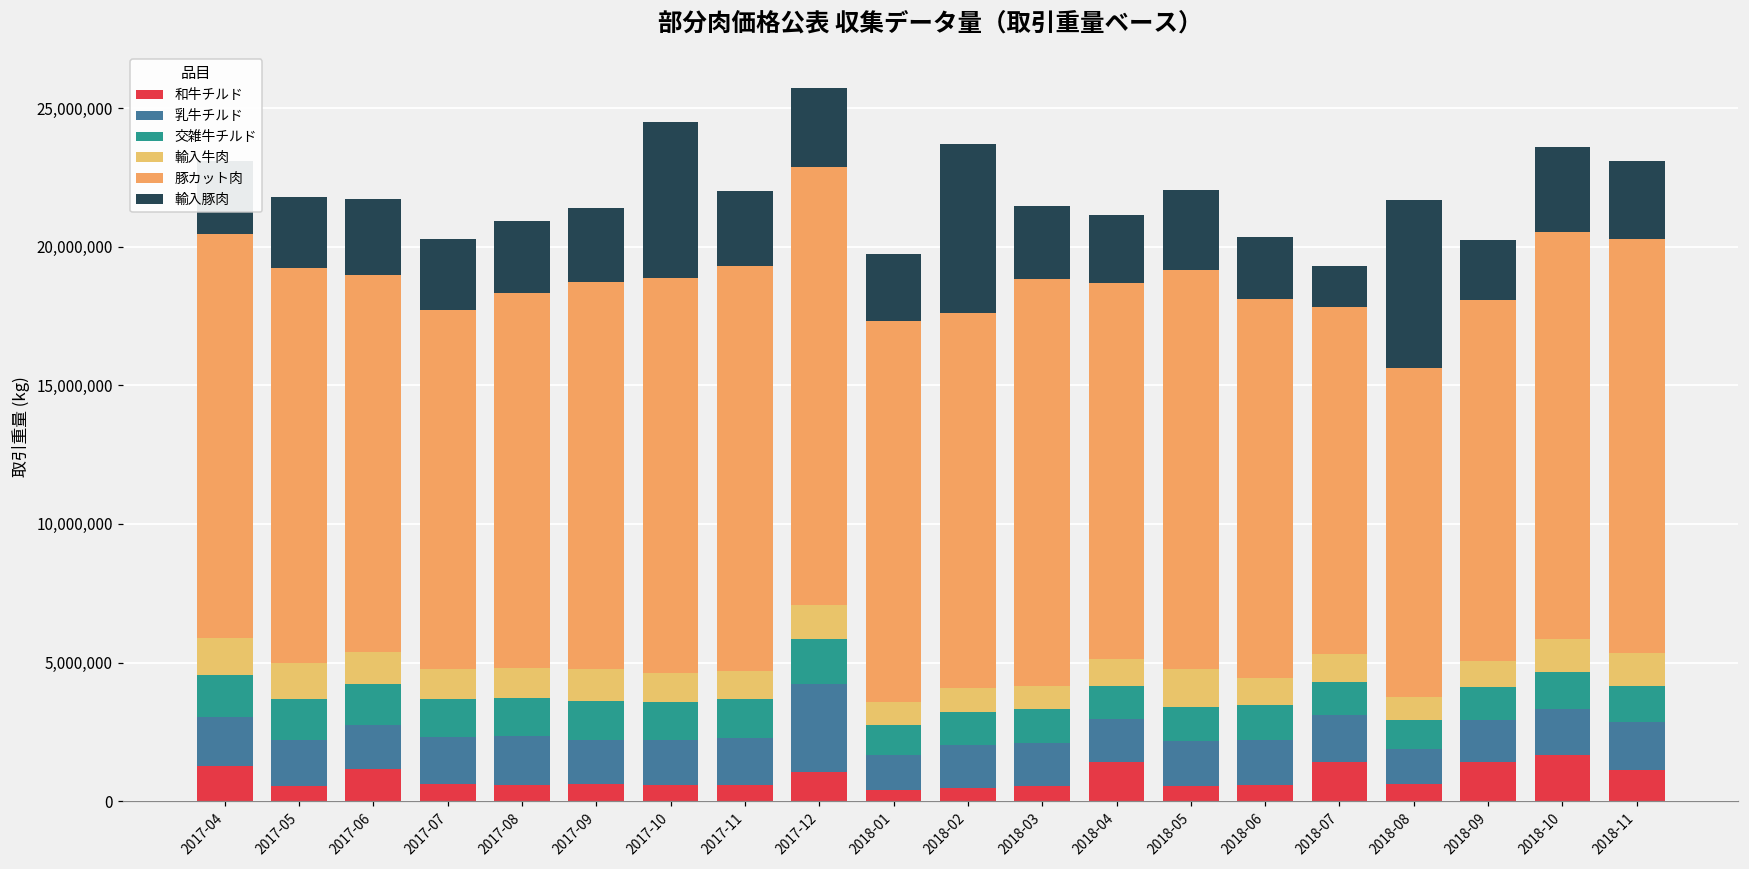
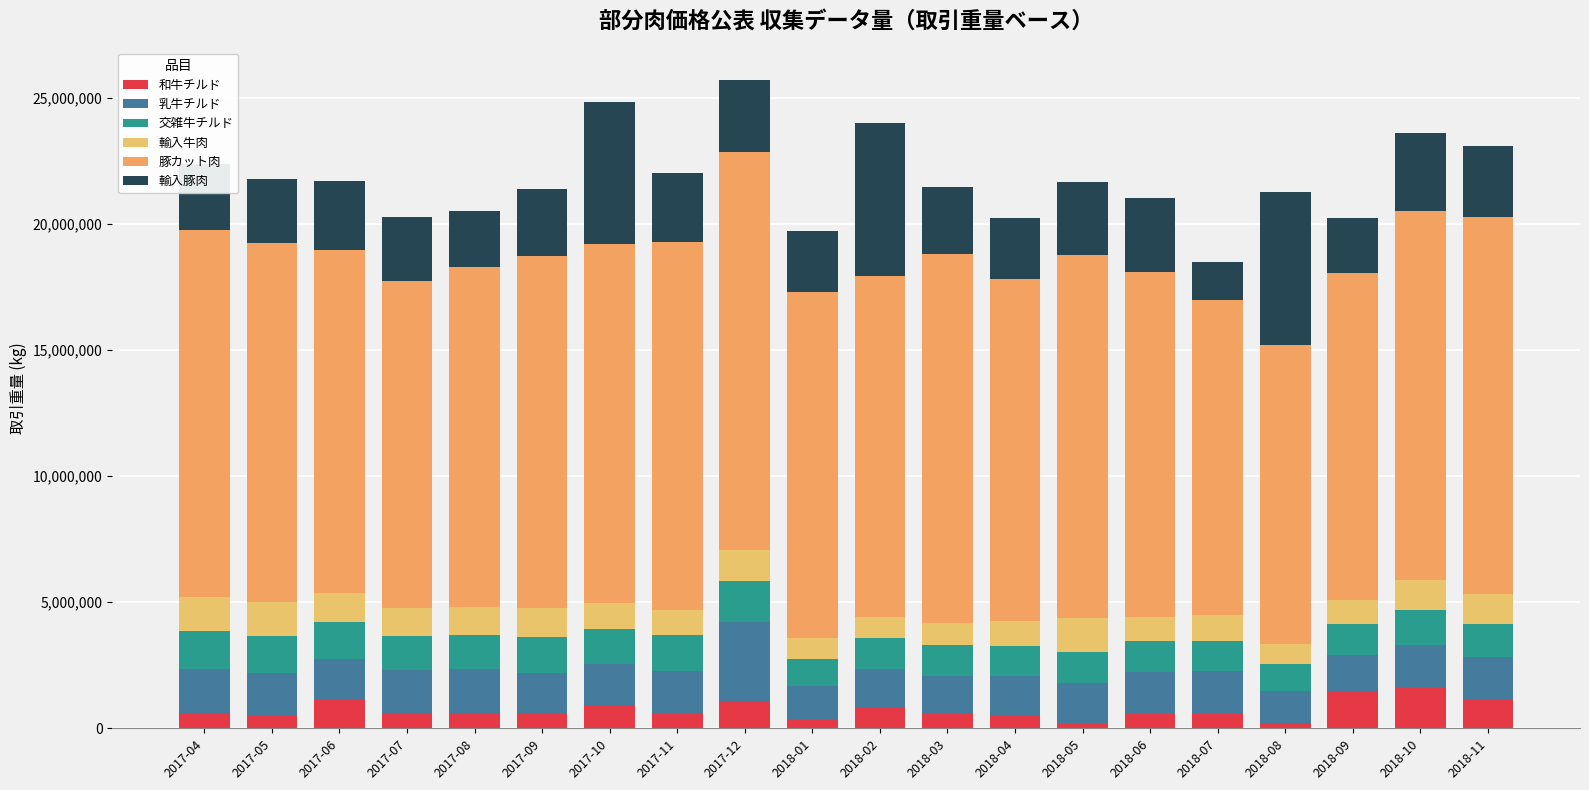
和牛チルド, 2017-04: 1,300,000 -> 600,000
輸入豚肉, 2017-08: 2,600,000 -> 2,200,000
和牛チルド, 2017-10: 600,000 -> 900,000
和牛チルド, 2018-02: 500,000 -> 800,000
和牛チルド, 2018-04: 1,400,000 -> 500,000
和牛チルド, 2018-05: 500,000 -> 200,000
輸入豚肉, 2018-06: 2,200,000 -> 3,000,000
和牛チルド, 2018-07: 1,400,000 -> 600,000
和牛チルド, 2018-08: 600,000 -> 200,000
